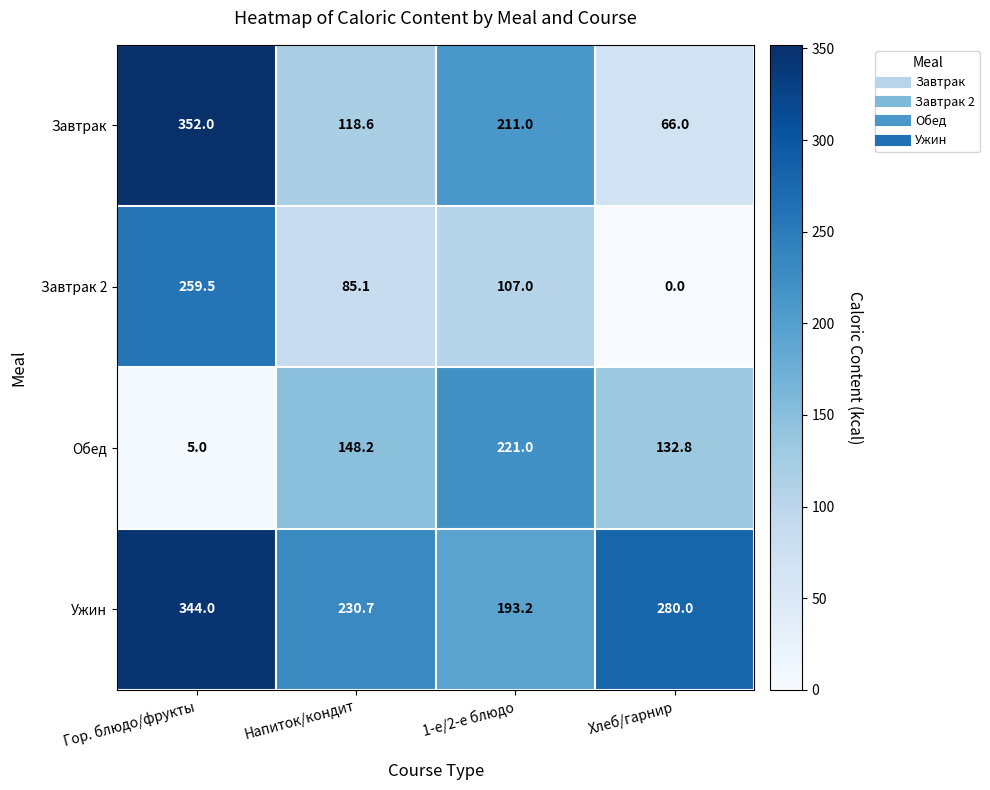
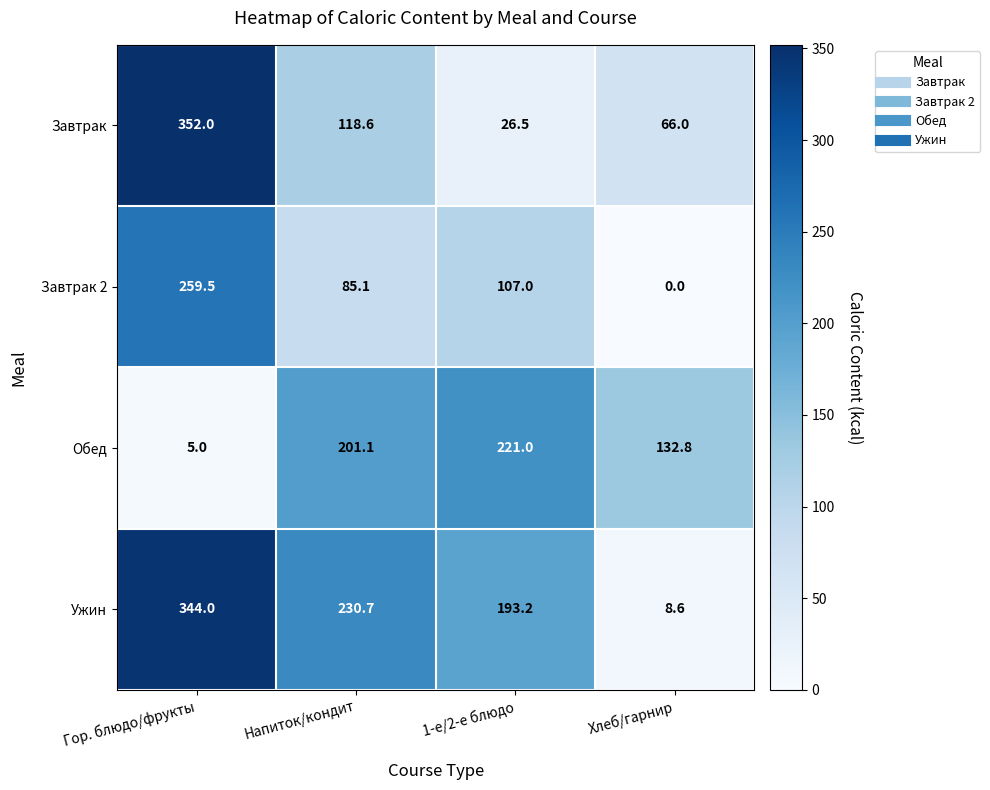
Завтрак, 1-е/2-е блюдо: 211.0 -> 26.5
Обед, Напиток/кондит: 148.2 -> 201.1
Ужин, Хлеб/гарнир: 280.0 -> 8.6
